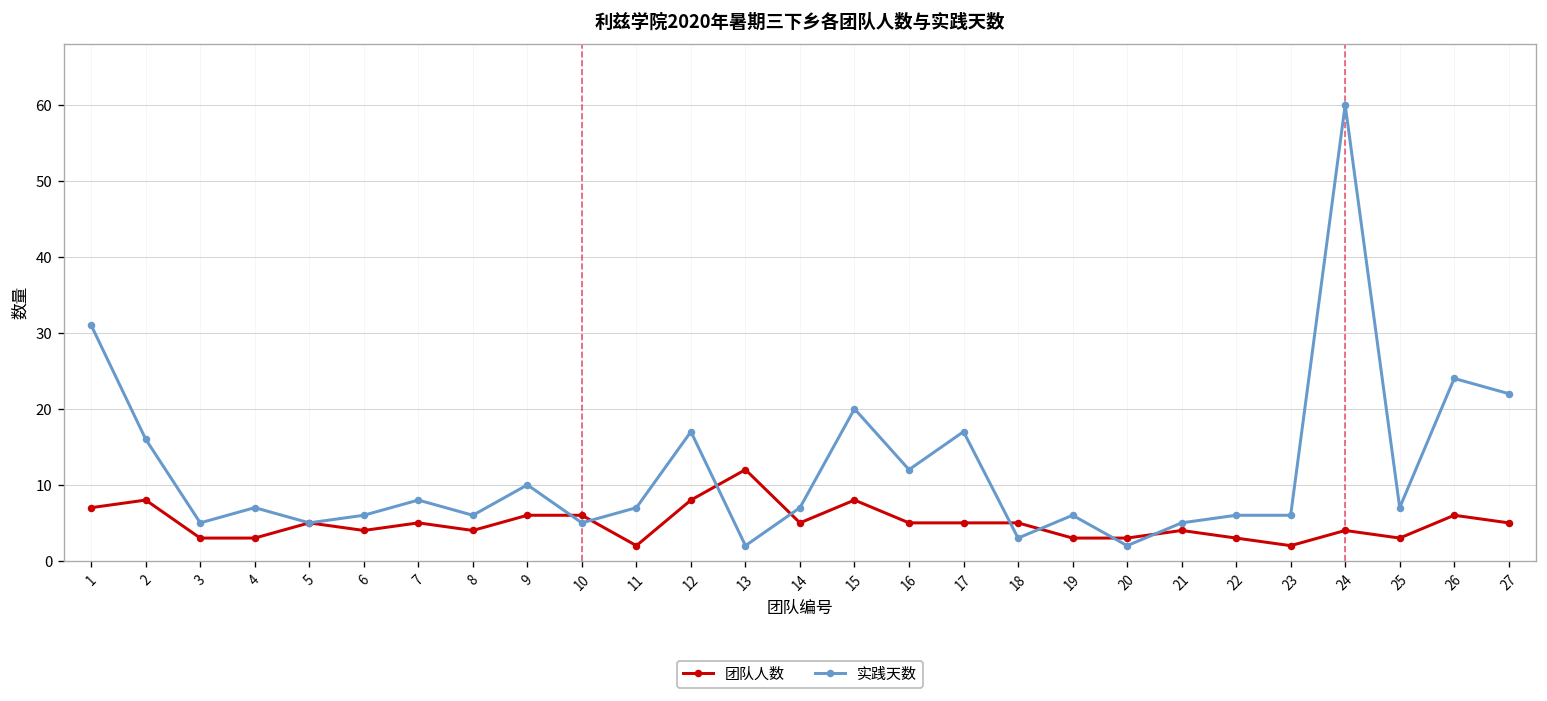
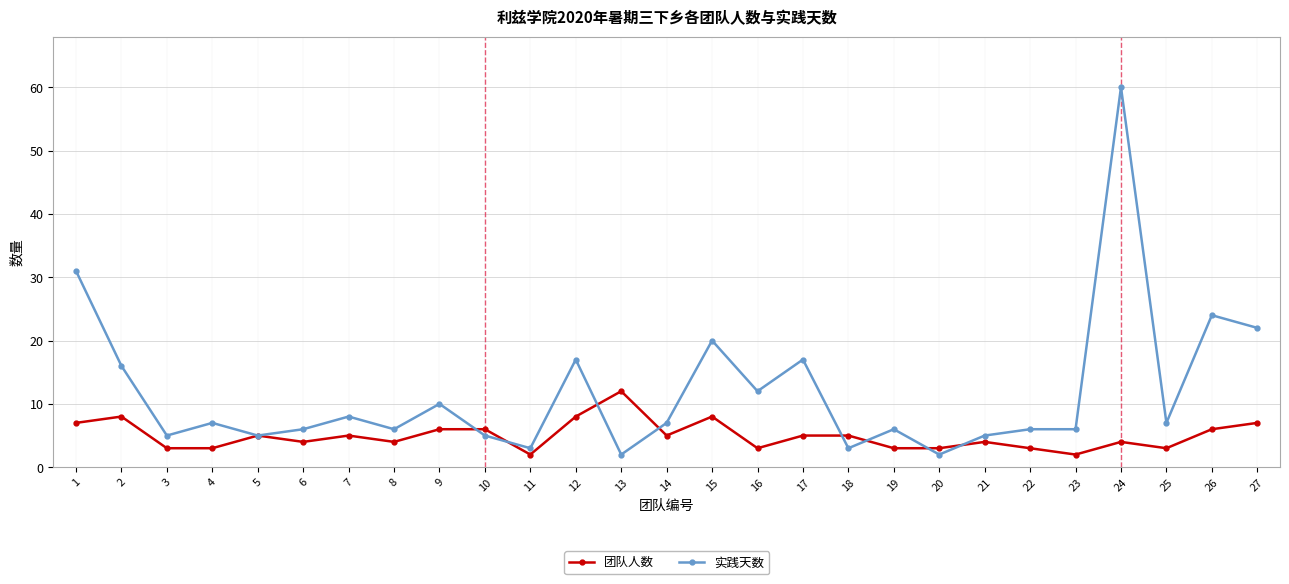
实践天数, 11: 7 -> 3
团队人数, 16: 5 -> 3
团队人数, 27: 5 -> 7
